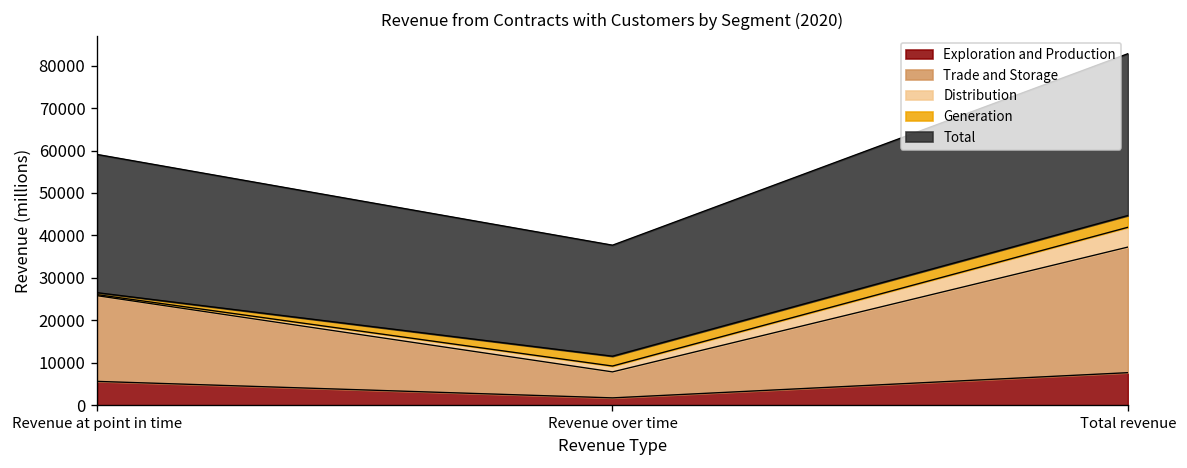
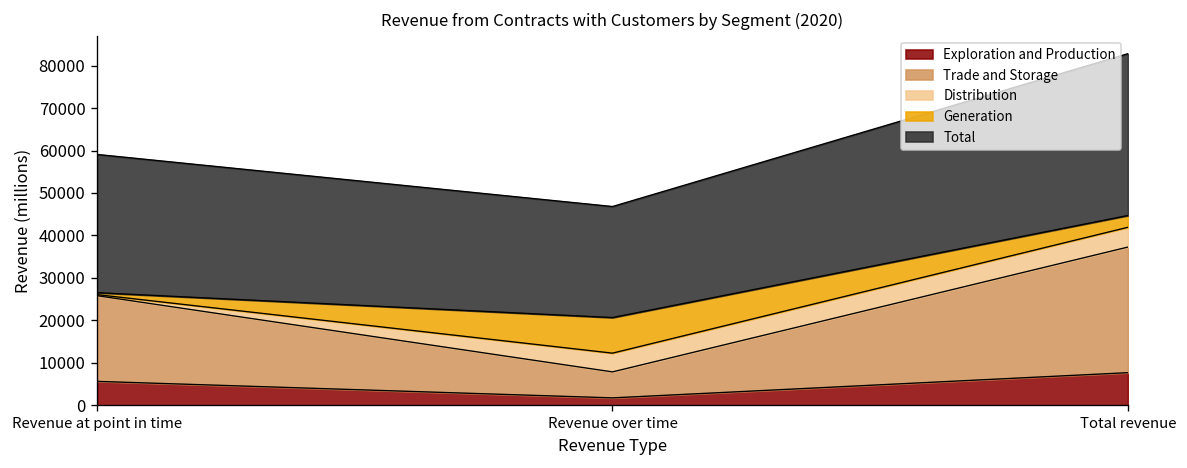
Distribution, Revenue over time: 1000 -> 4000
Generation, Revenue over time: 2000 -> 8000
